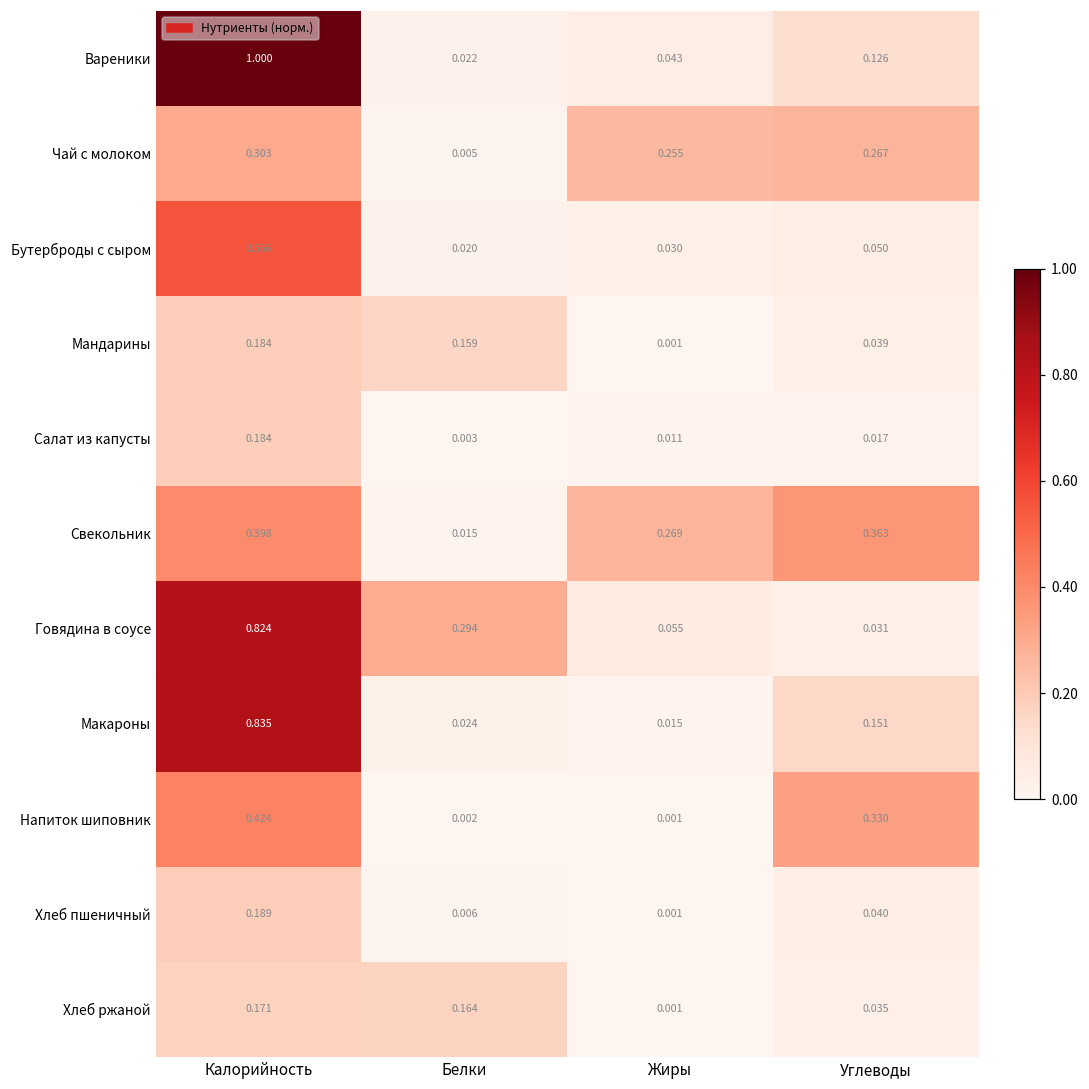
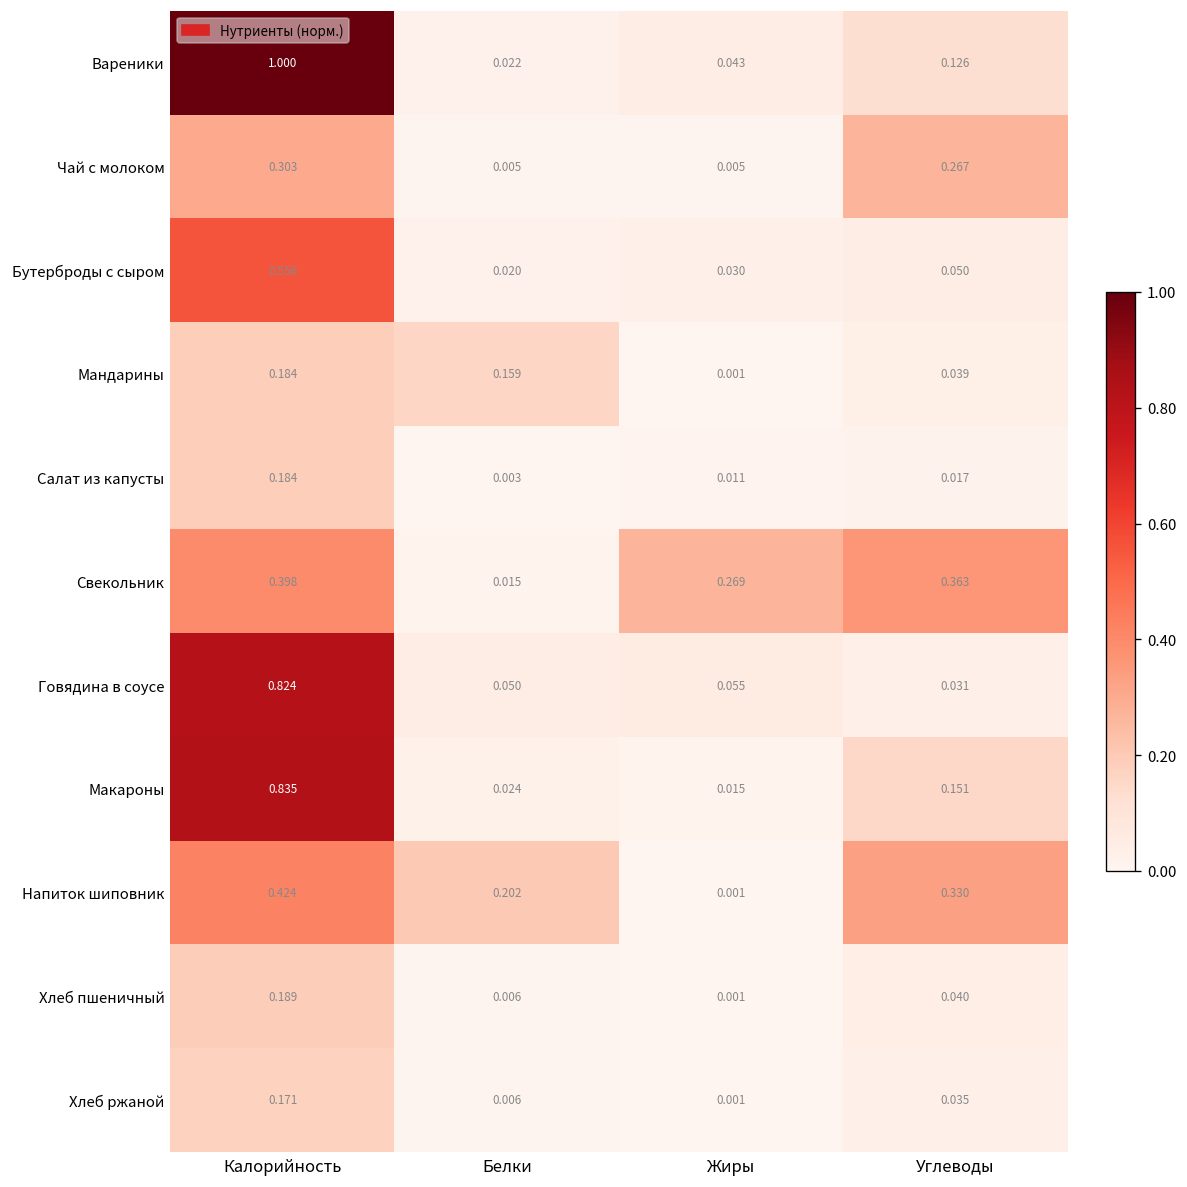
Чай с молоком, Жиры: 0.255 -> 0.005
Говядина в соусе, Белки: 0.294 -> 0.050
Напиток шиповник, Белки: 0.002 -> 0.202
Хлеб ржаной, Белки: 0.164 -> 0.006
